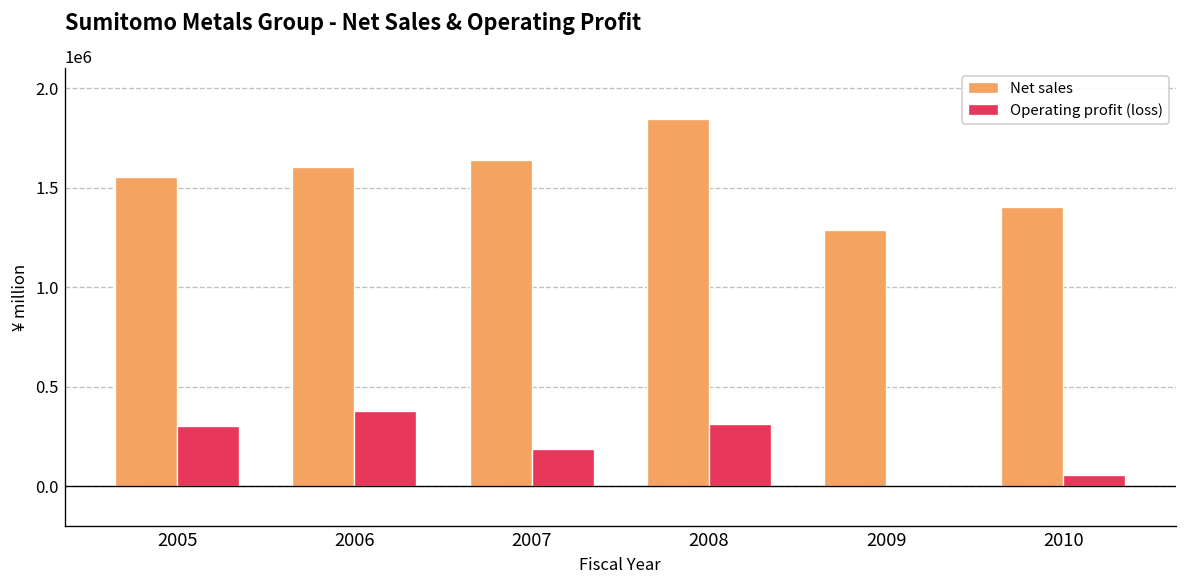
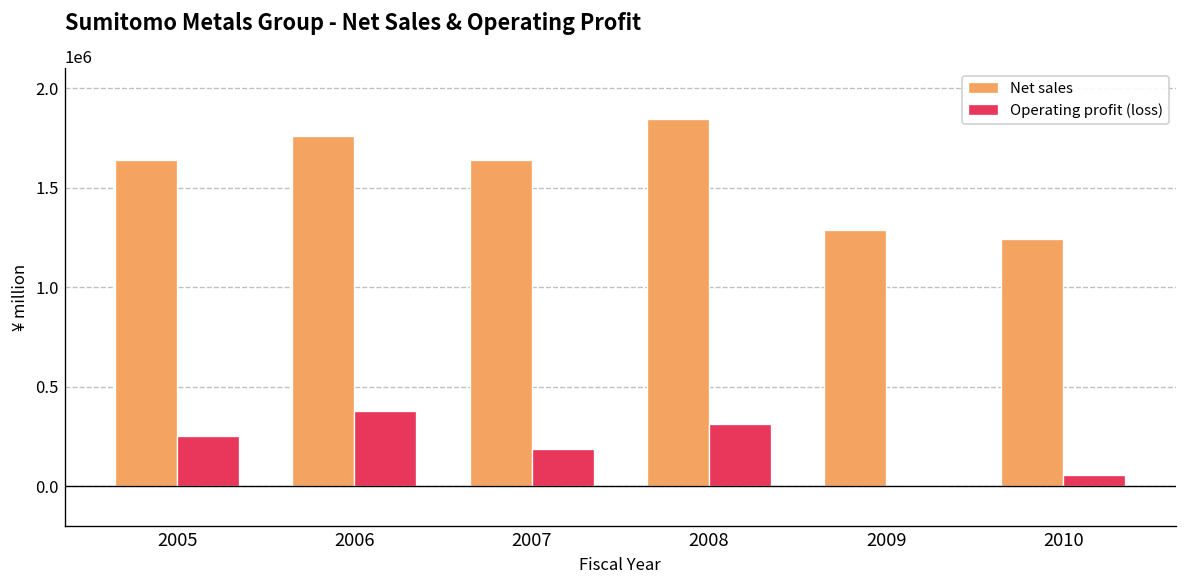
Net sales, 2005: 1550000 -> 1640000
Operating profit (loss), 2005: 310000 -> 260000
Net sales, 2006: 1600000 -> 1760000
Net sales, 2010: 1400000 -> 1240000
